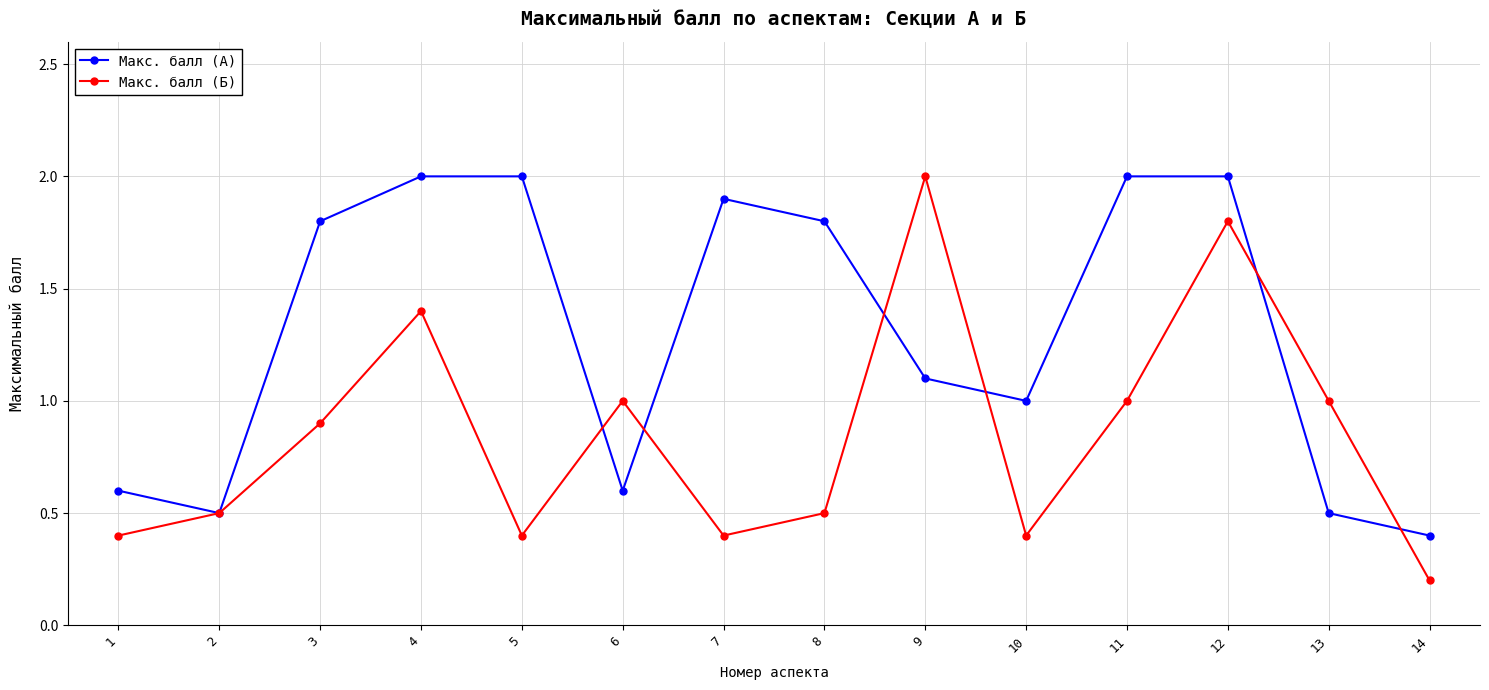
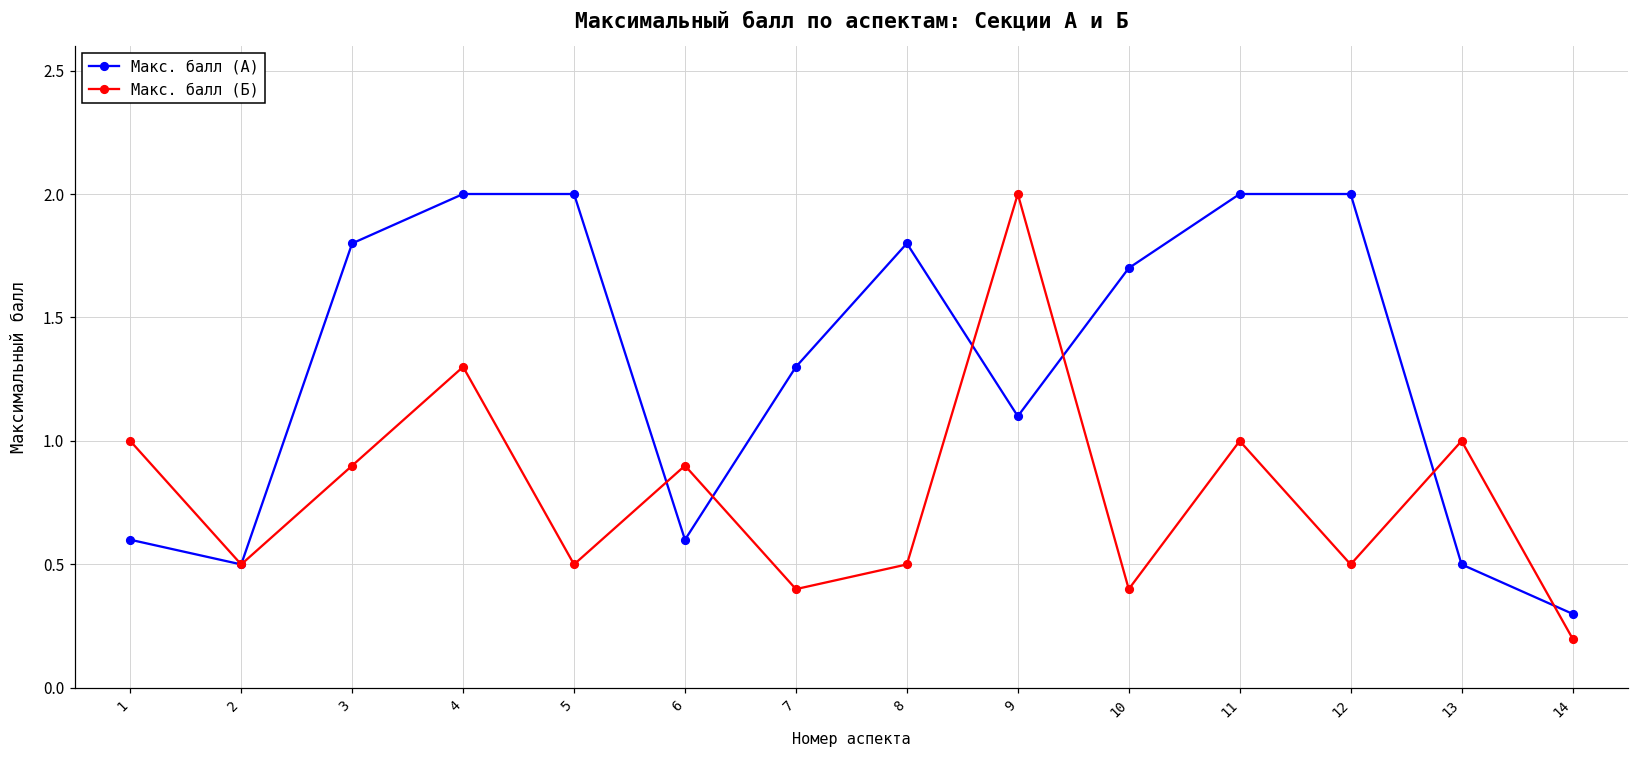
Макс. балл (Б), 1: 0.4 -> 1.0
Макс. балл (Б), 4: 1.4 -> 1.3
Макс. балл (Б), 5: 0.4 -> 0.5
Макс. балл (Б), 6: 1.0 -> 0.9
Макс. балл (А), 7: 1.9 -> 1.3
Макс. балл (А), 10: 1.0 -> 1.7
Макс. балл (Б), 12: 1.8 -> 0.5
Макс. балл (А), 14: 0.4 -> 0.3
